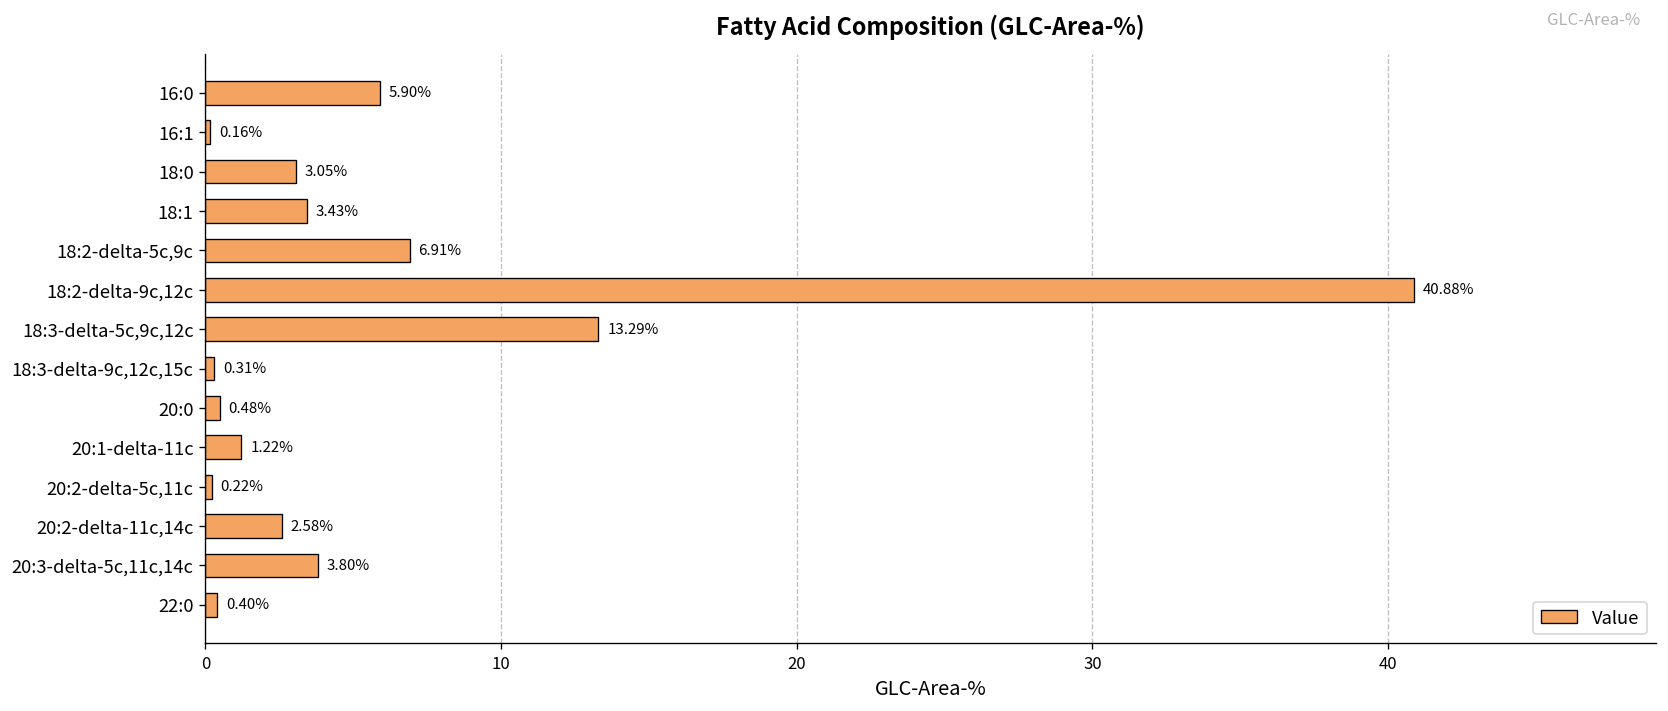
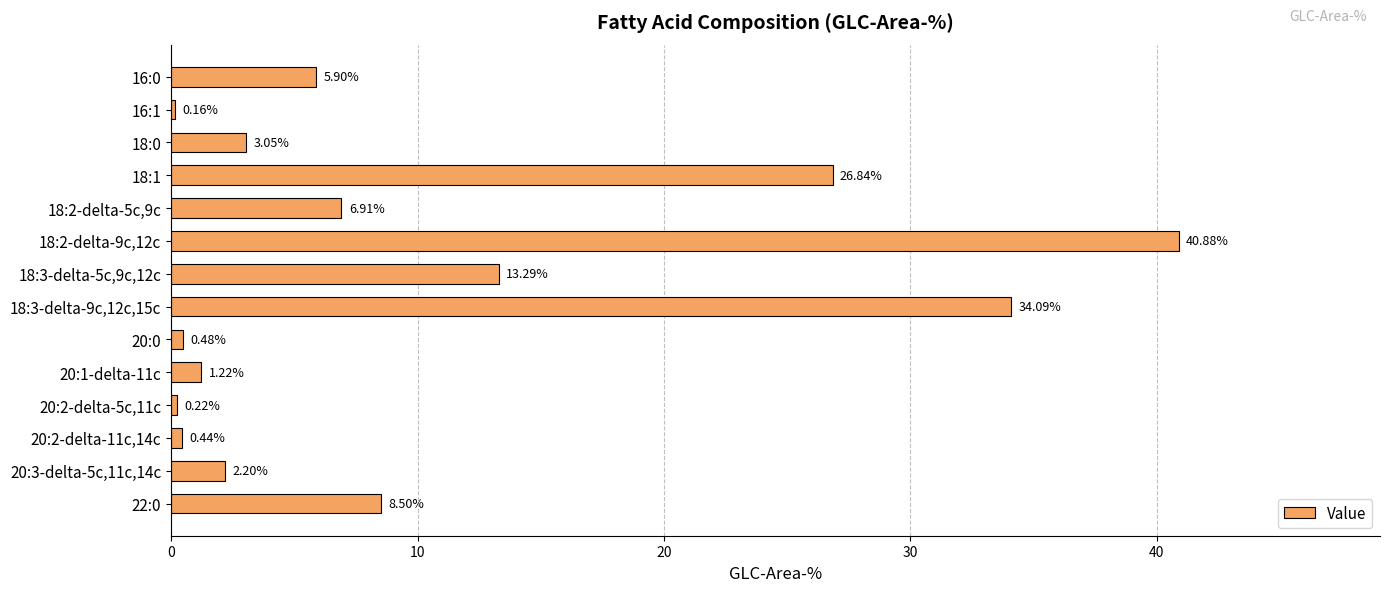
18:1: 3.43% -> 26.84%
18:3-delta-9c,12c,15c: 0.31% -> 34.09%
20:2-delta-11c,14c: 2.58% -> 0.44%
20:3-delta-5c,11c,14c: 3.80% -> 2.20%
22:0: 0.40% -> 8.50%
